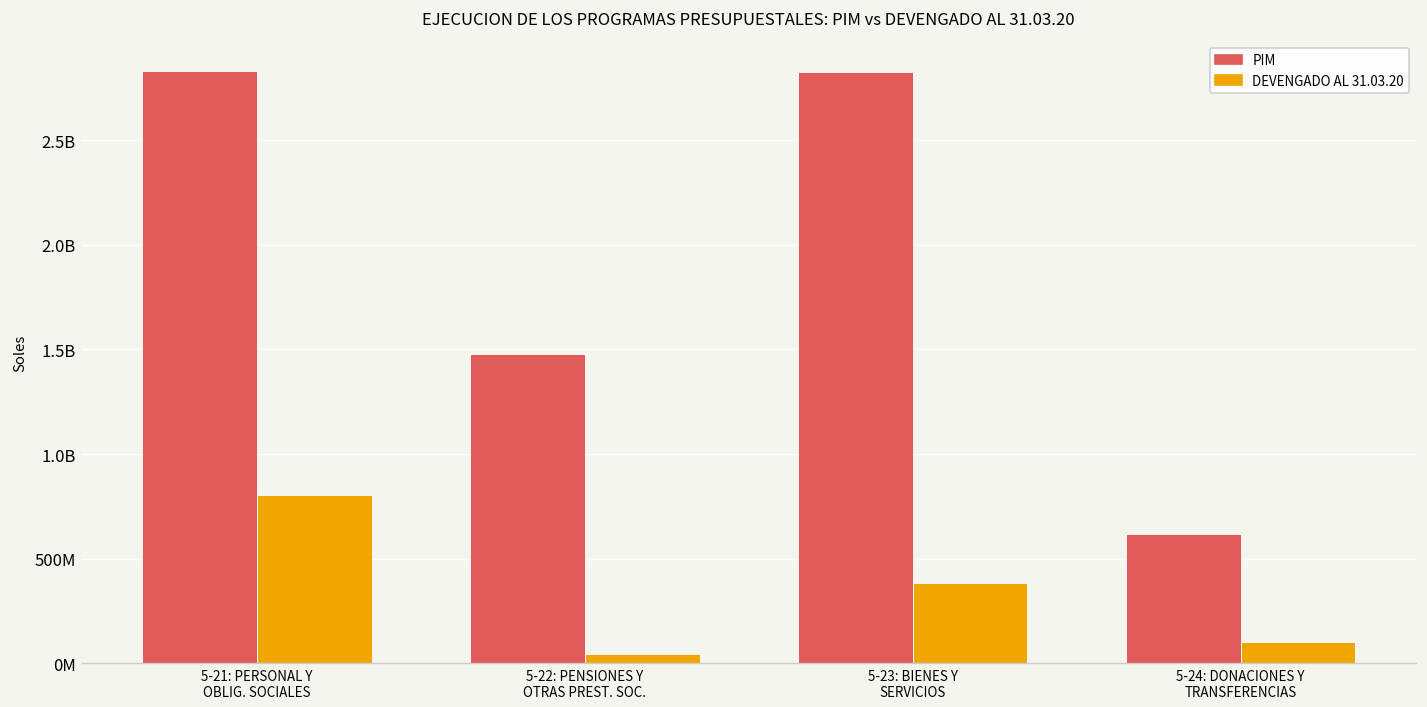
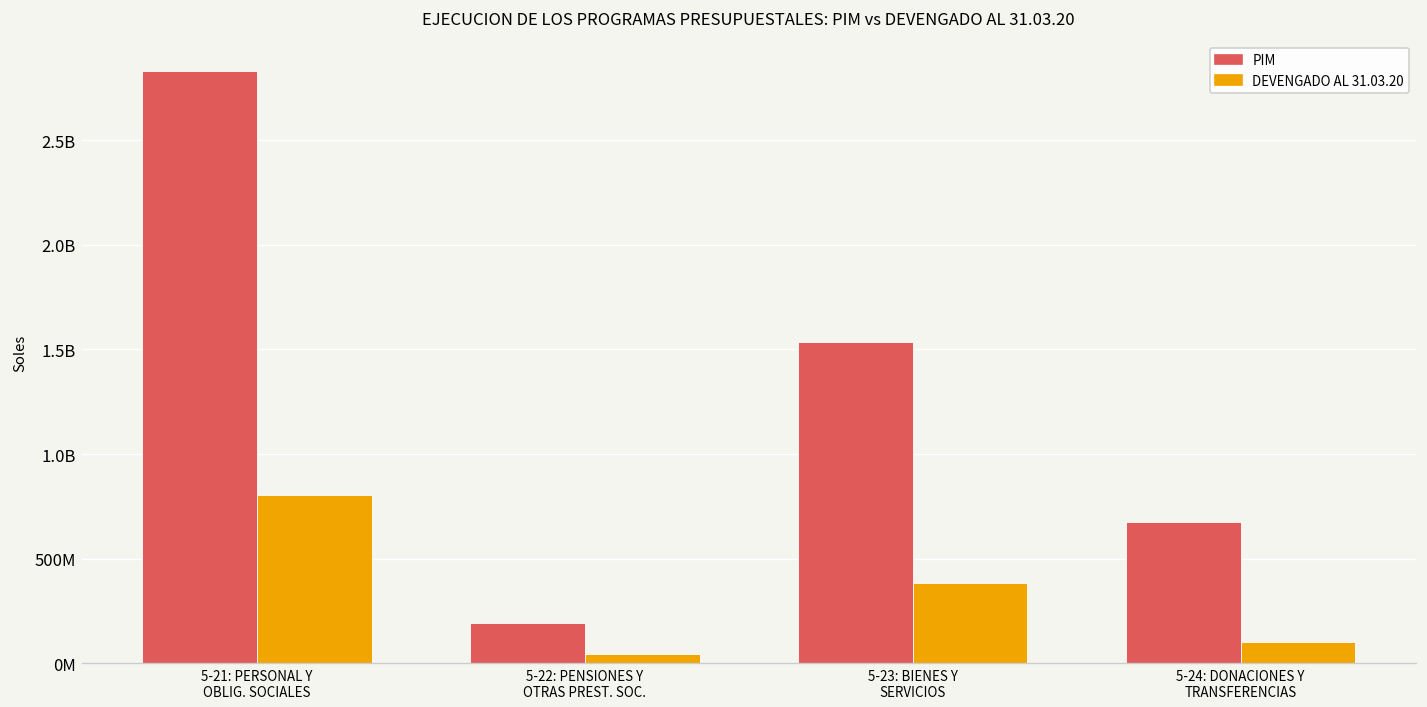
PIM, 5-22: PENSIONES Y OTRAS PREST. SOC.: 1480000000 -> 190000000
PIM, 5-23: BIENES Y SERVICIOS: 2830000000 -> 1540000000
PIM, 5-24: DONACIONES Y TRANSFERENCIAS: 620000000 -> 680000000
